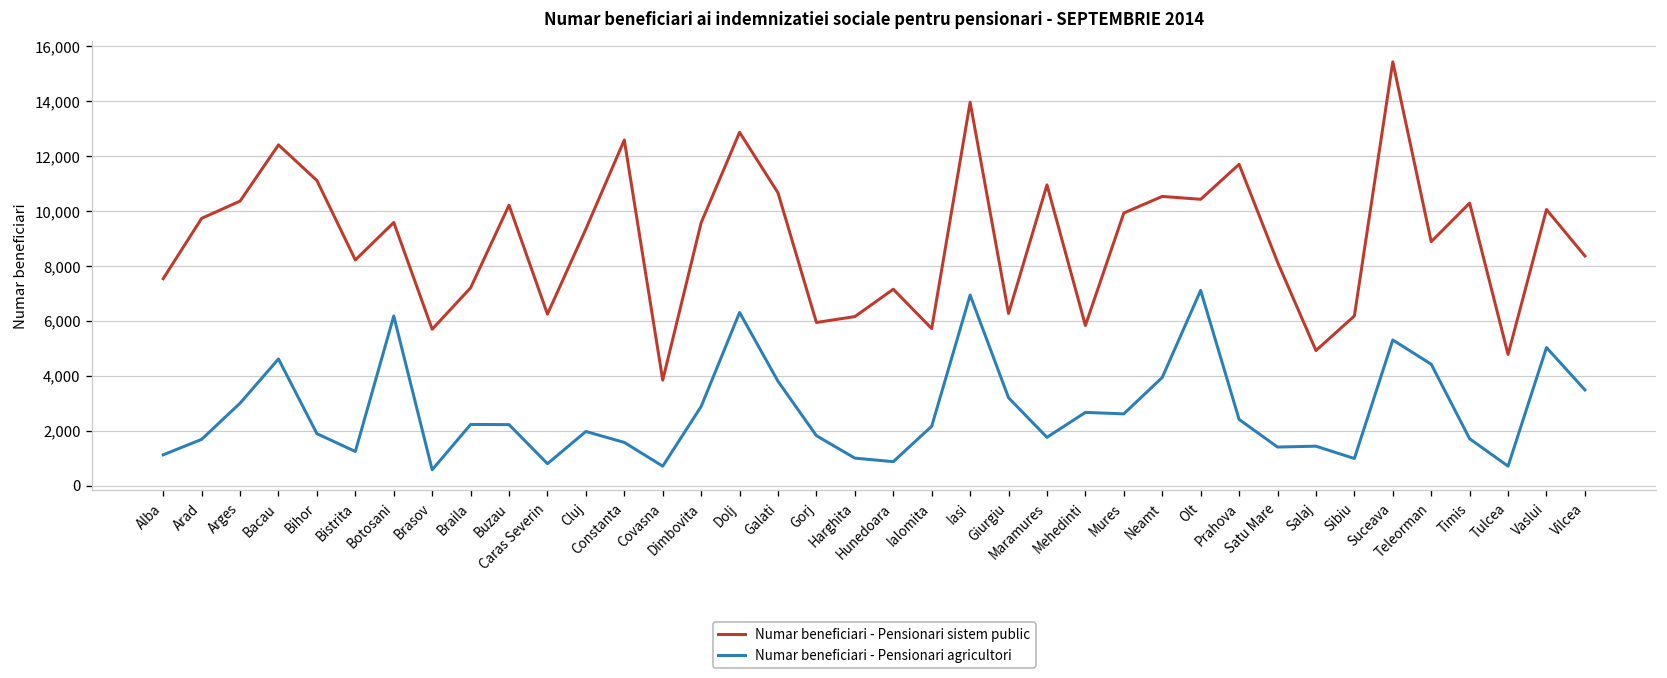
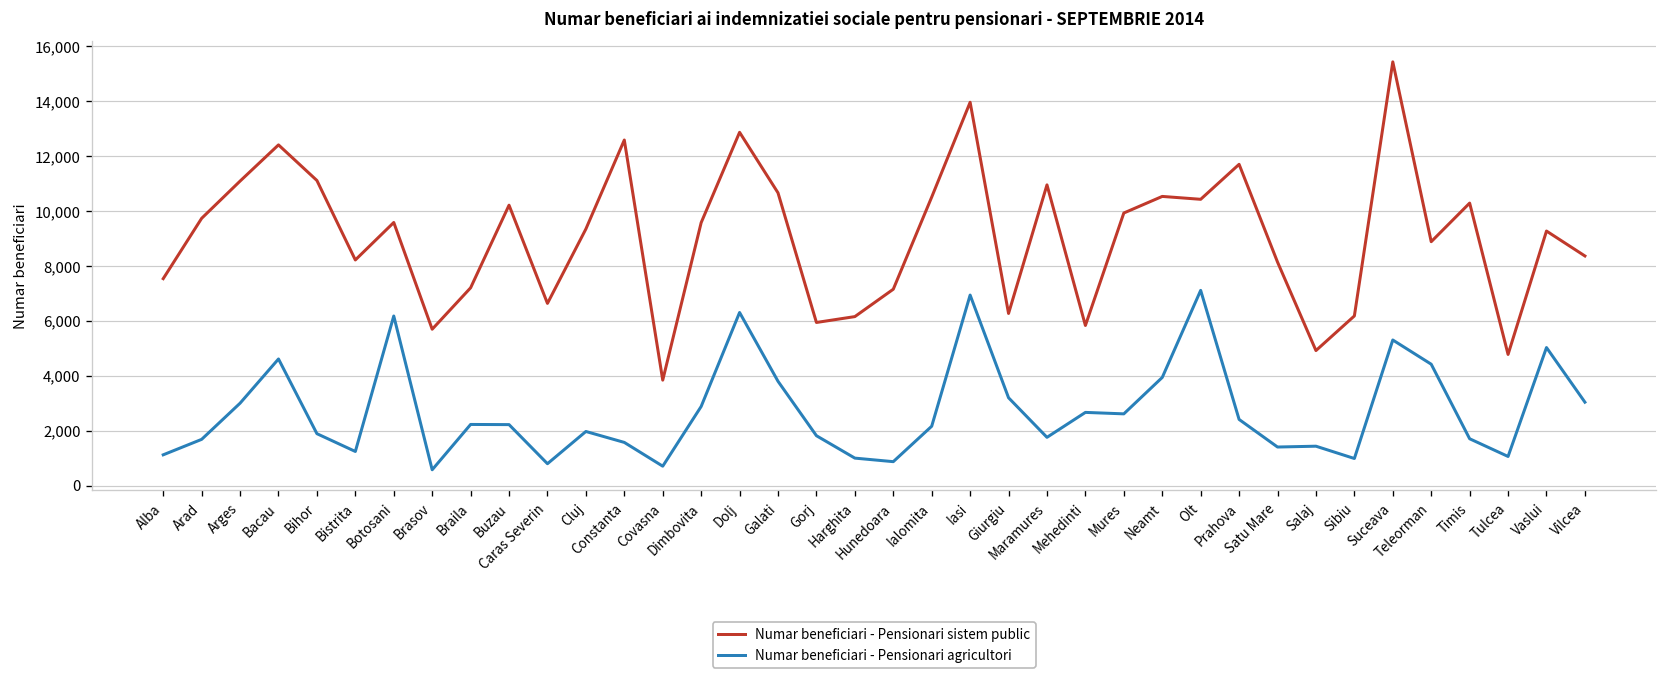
Numar beneficiari - Pensionari sistem public, Arges: 10,400 -> 11,100
Numar beneficiari - Pensionari sistem public, Caras Severin: 6,200 -> 6,600
Numar beneficiari - Pensionari sistem public, Ialomita: 5,700 -> 10,500
Numar beneficiari - Pensionari agricultori, Tulcea: 700 -> 1,100
Numar beneficiari - Pensionari sistem public, Vaslui: 10,100 -> 9,300
Numar beneficiari - Pensionari agricultori, Vilcea: 3,500 -> 3,000
